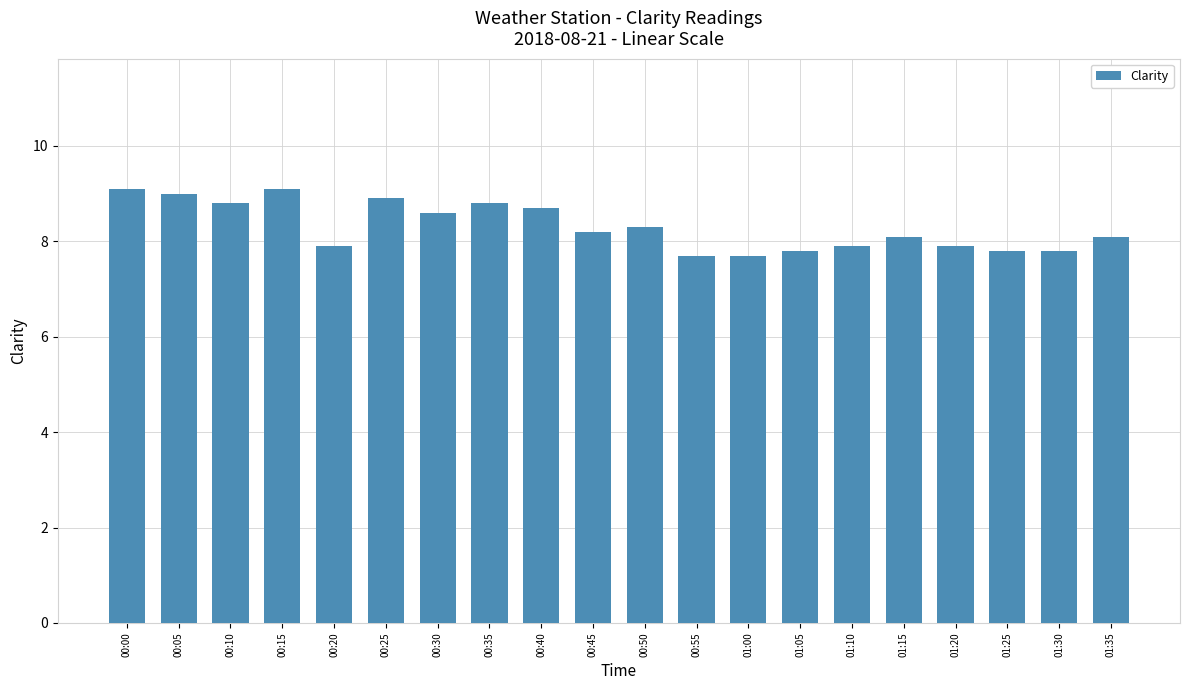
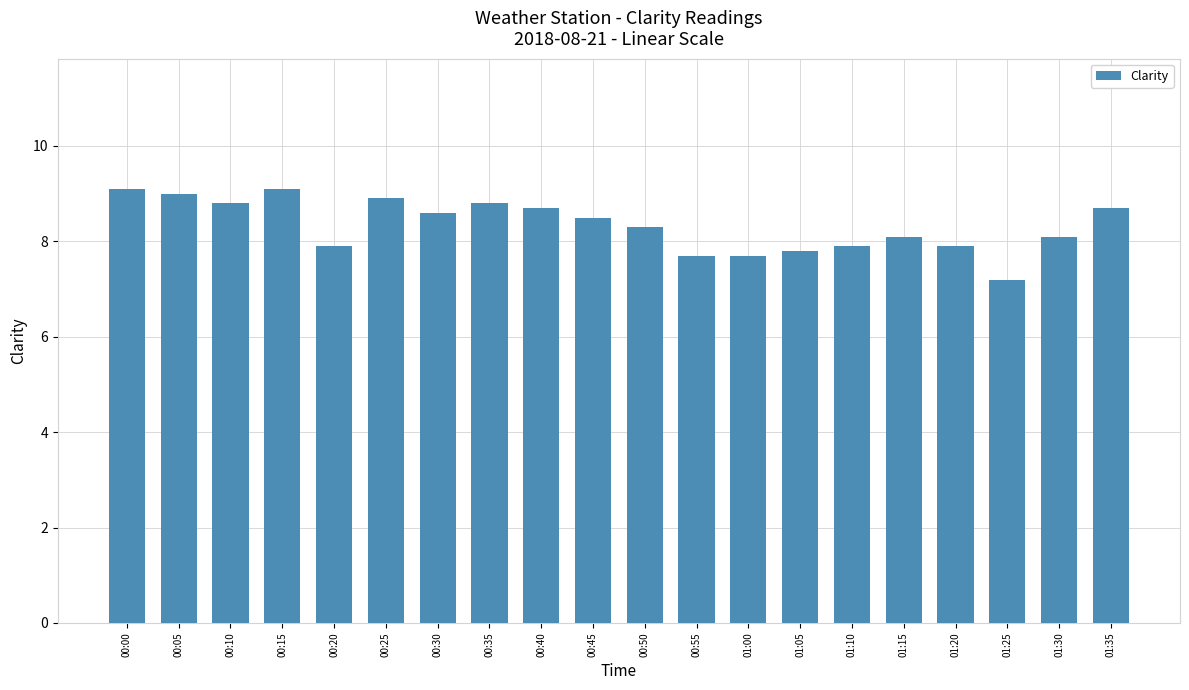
00:45: 8.2 -> 8.5
01:25: 7.8 -> 7.2
01:30: 7.8 -> 8.1
01:35: 8.1 -> 8.7
